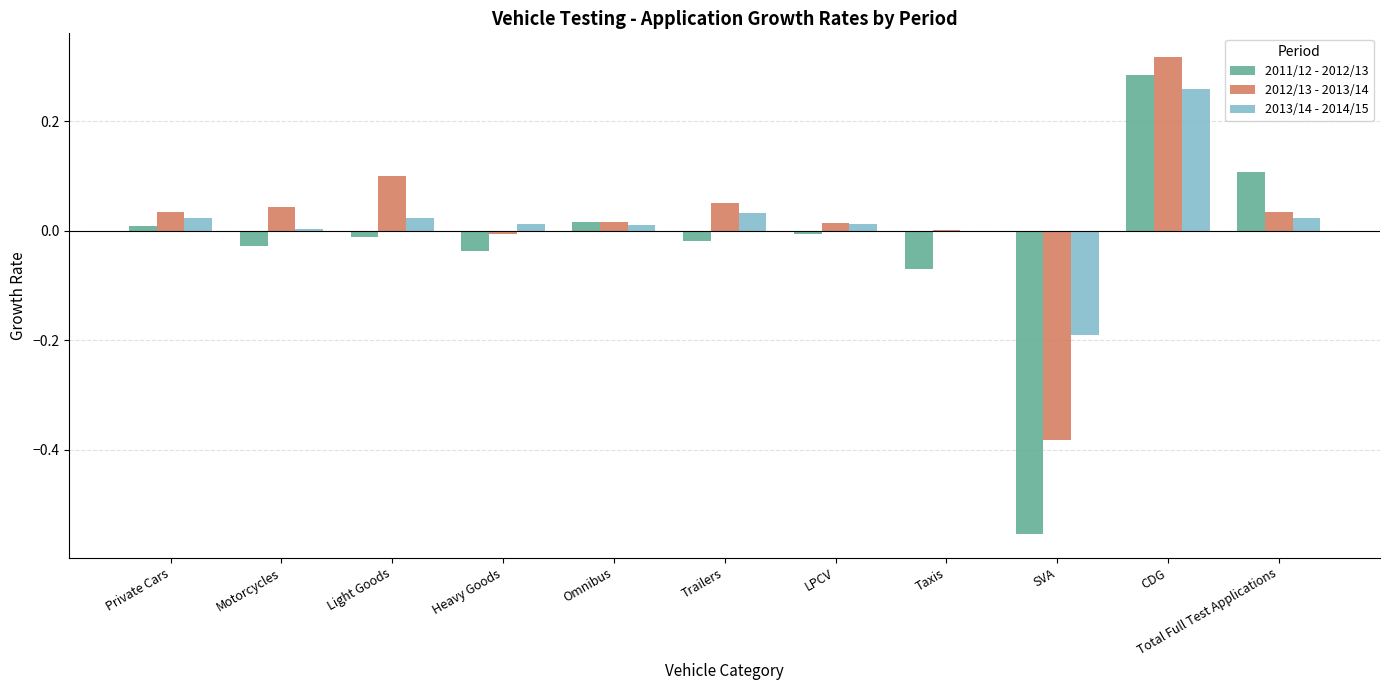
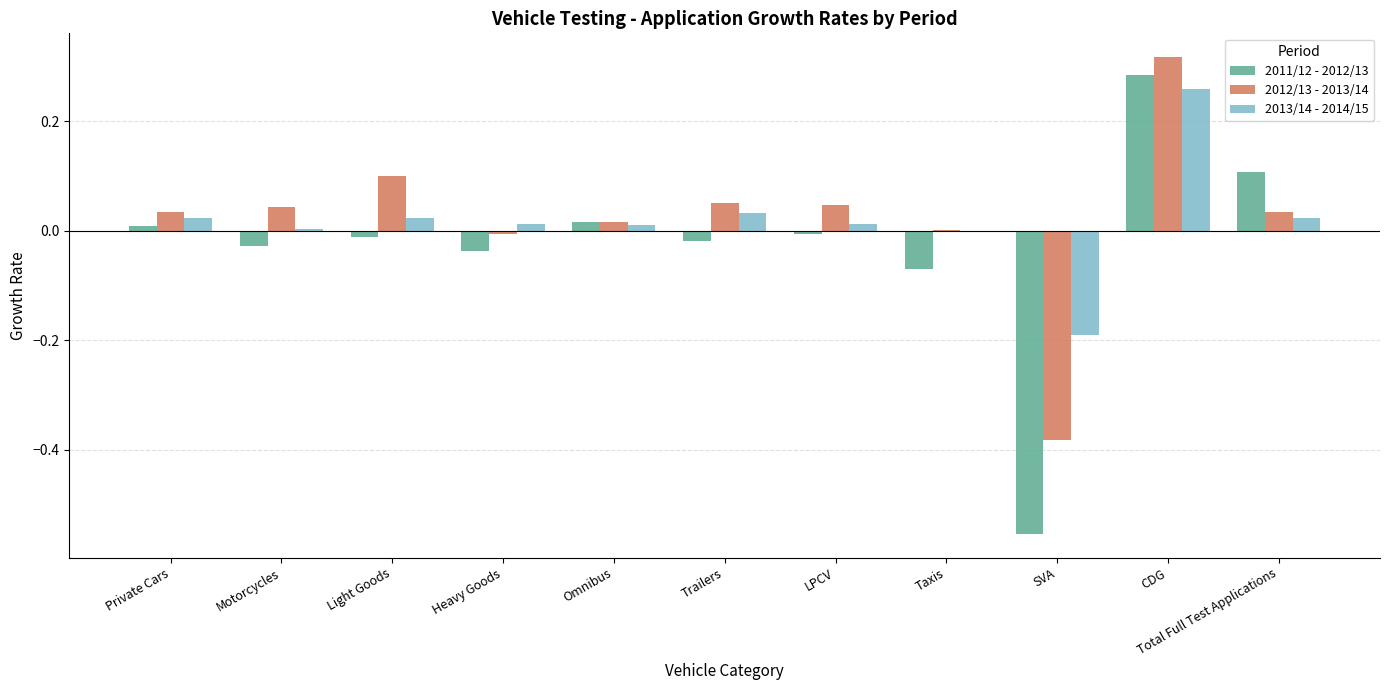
2012/13 - 2013/14, LPCV: 0.01 -> 0.05
